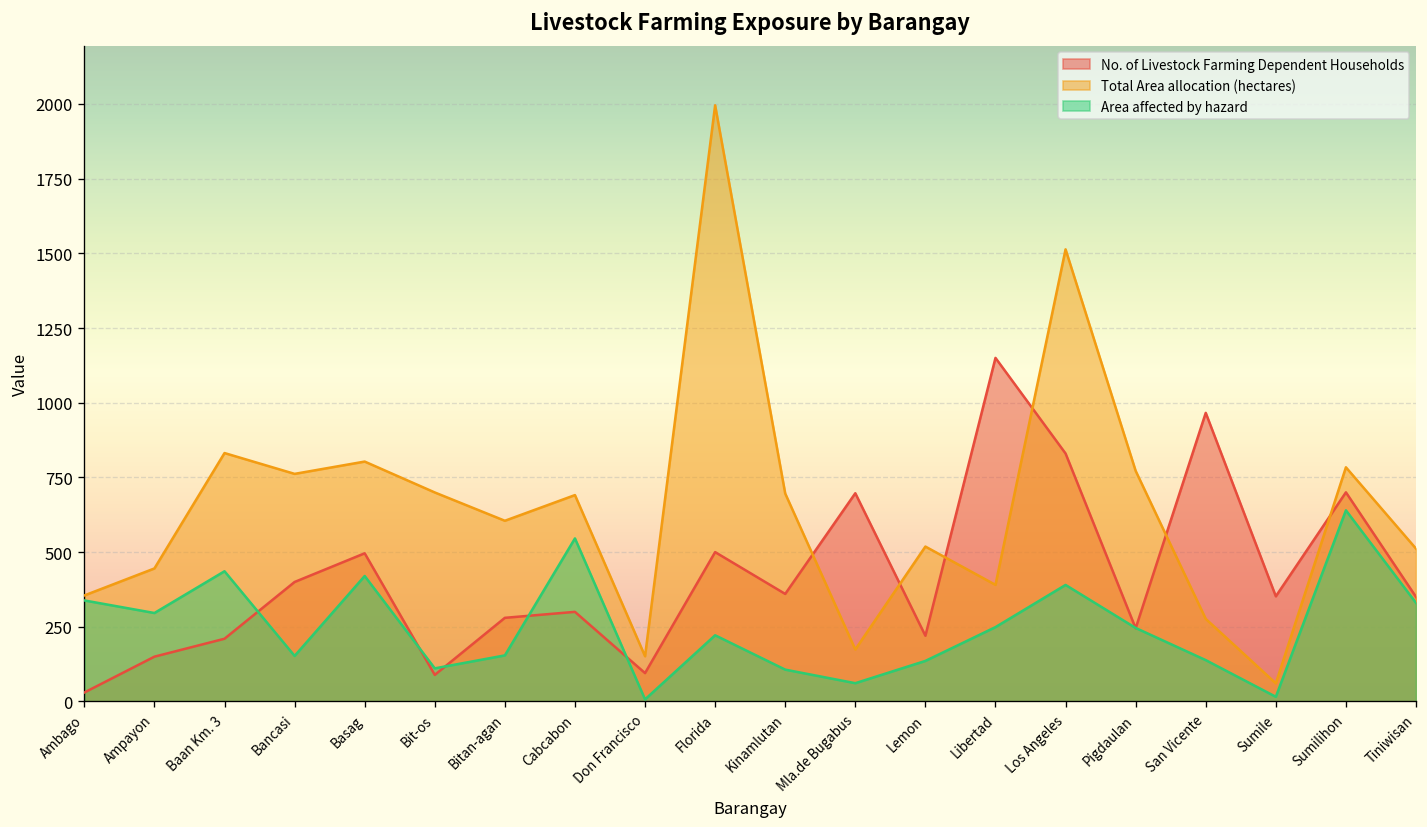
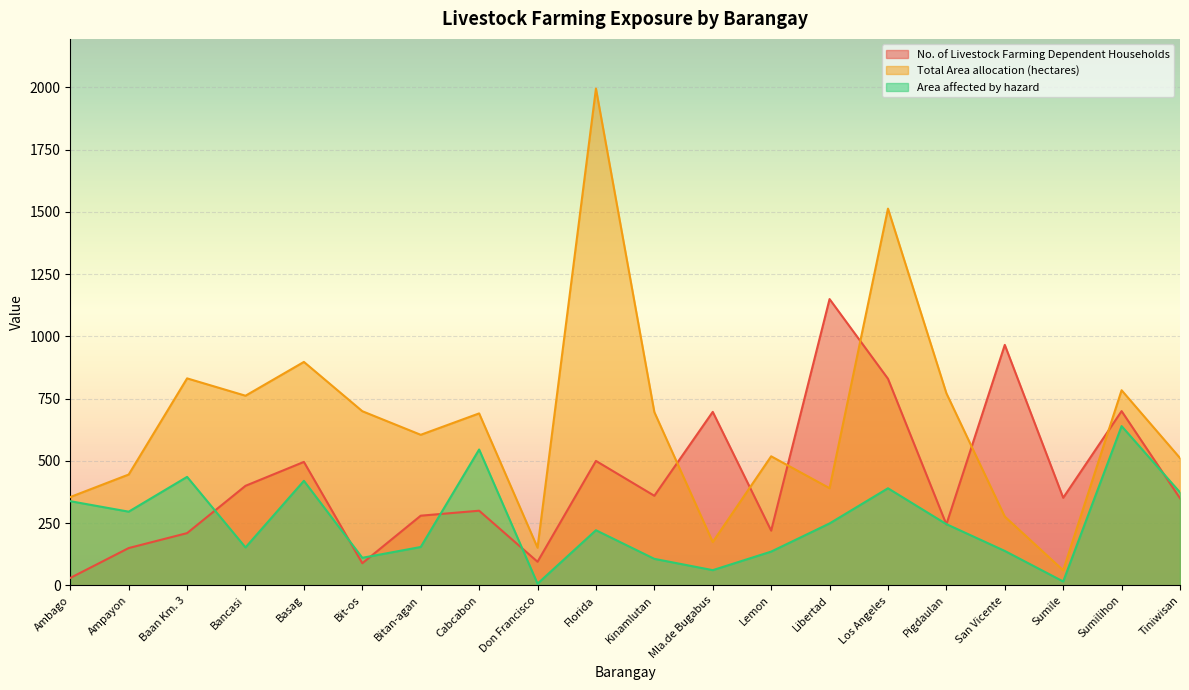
Total Area allocation (hectares), Basag: 800 -> 900
Area affected by hazard, Tiniwisan: 330 -> 370
